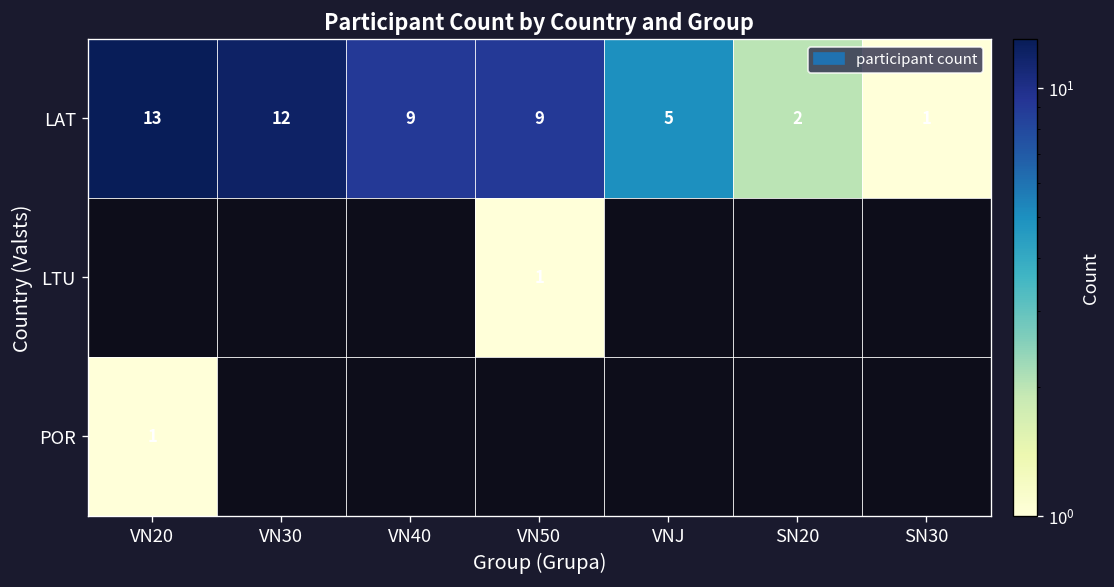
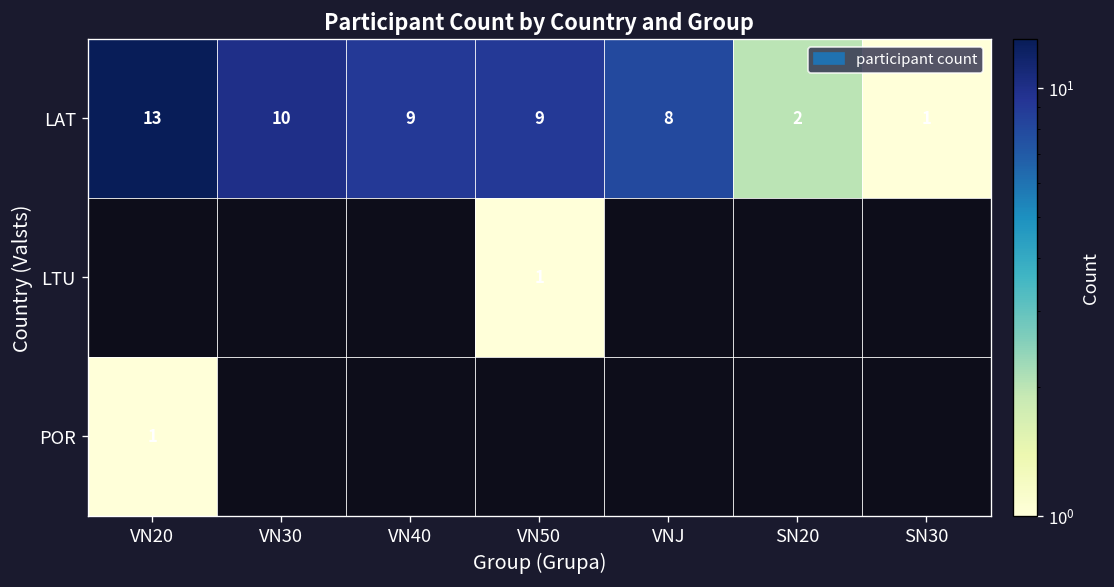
LAT, VN30: 12 -> 10
LAT, VNJ: 5 -> 8
